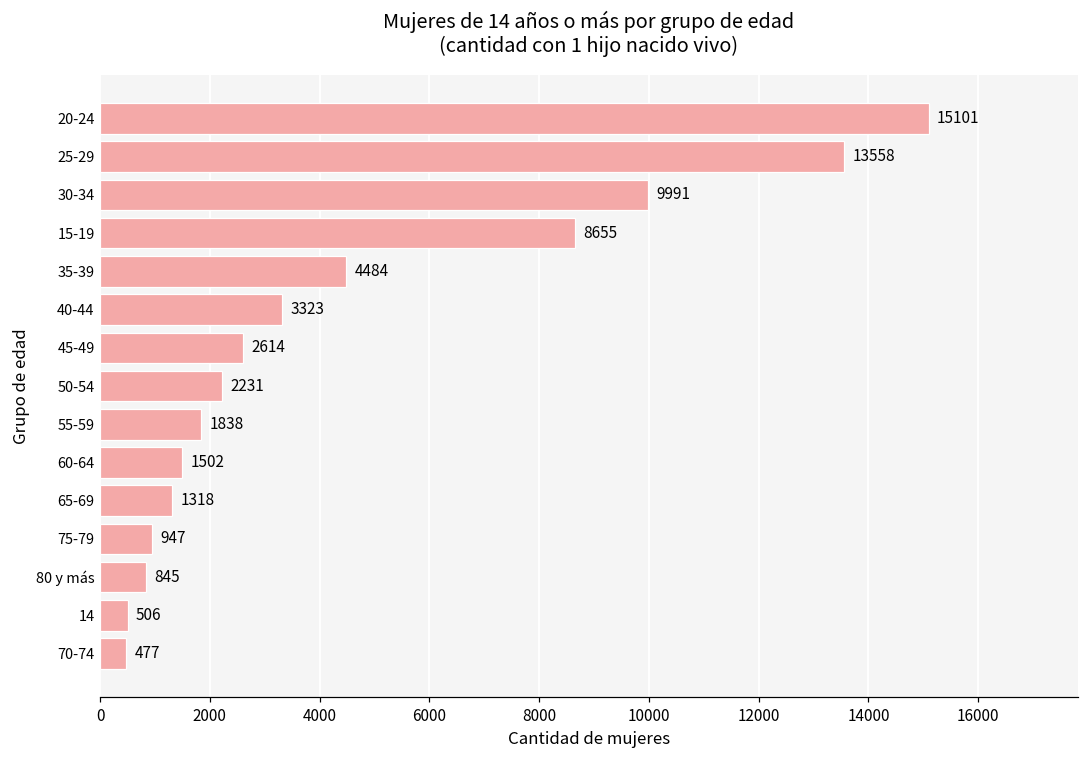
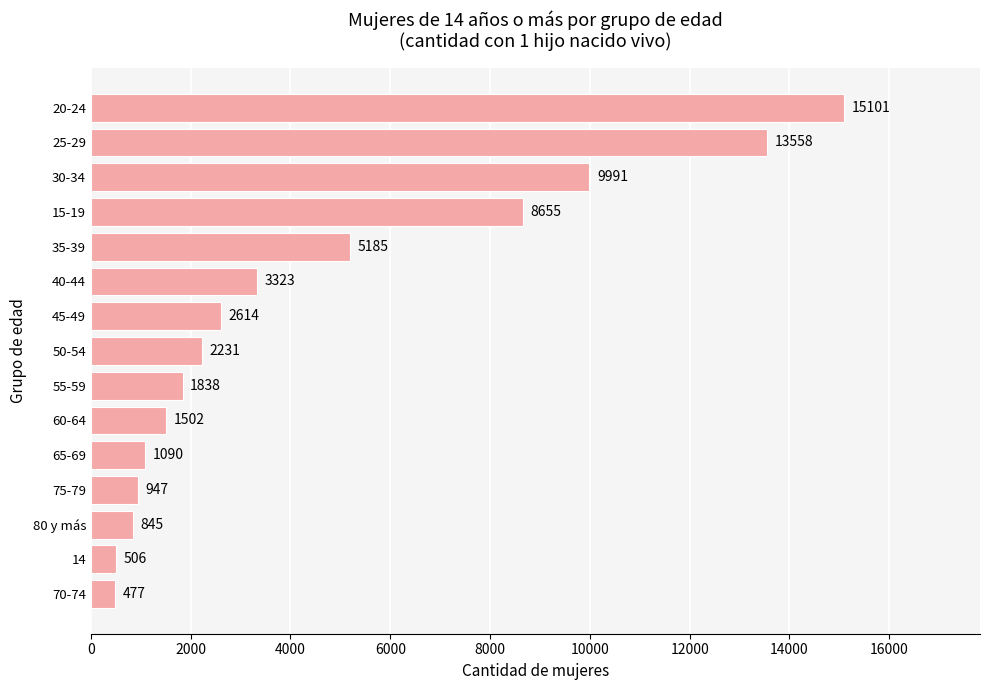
35-39: 4484 -> 5185
65-69: 1318 -> 1090
